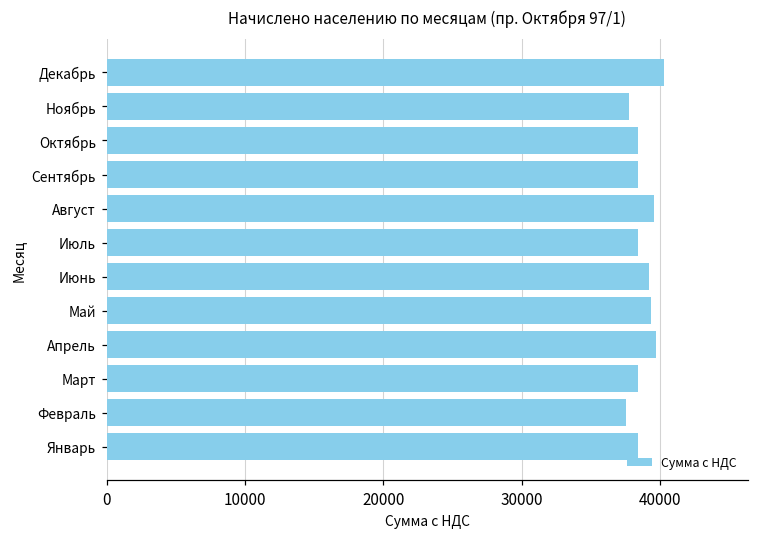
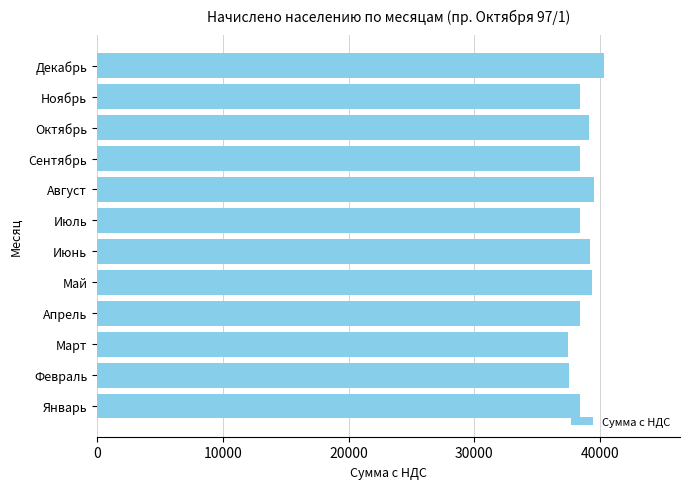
Ноябрь: 37700 -> 38400
Октябрь: 38400 -> 39100
Апрель: 39700 -> 38400
Март: 38400 -> 37400
